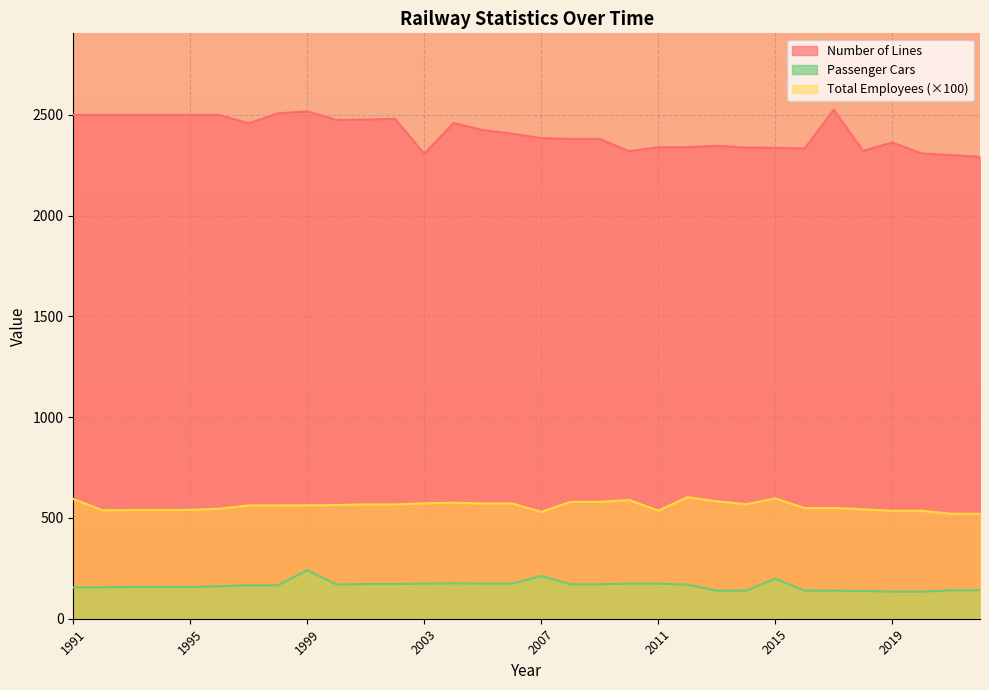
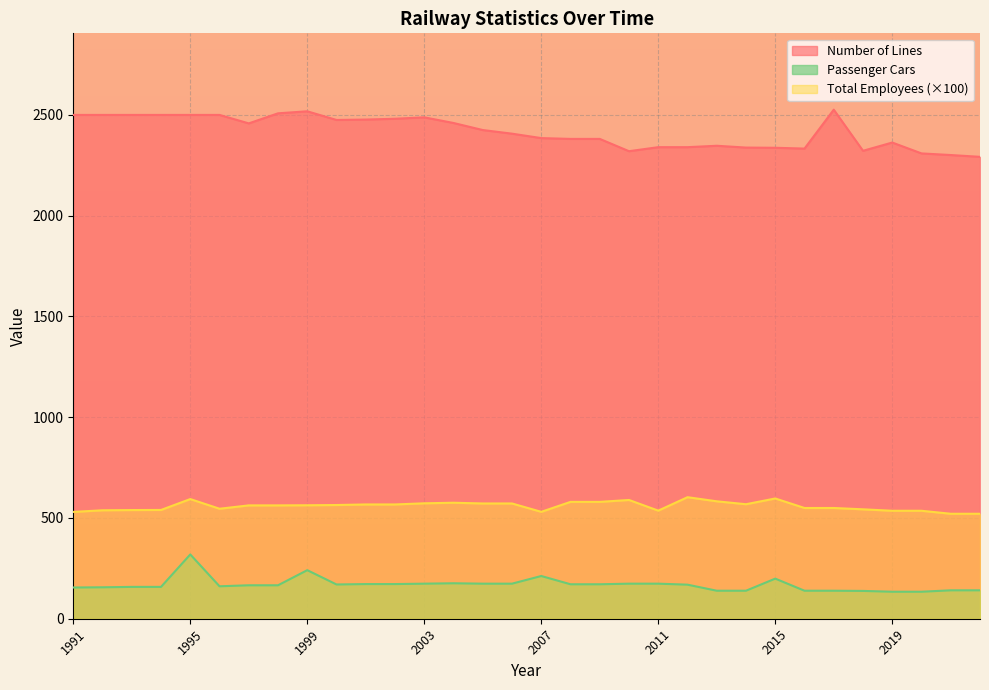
Total Employees (×100), 1991: 590 -> 530
Passenger Cars, 1995: 160 -> 320
Total Employees (×100), 1995: 540 -> 590
Number of Lines, 2003: 2310 -> 2490
